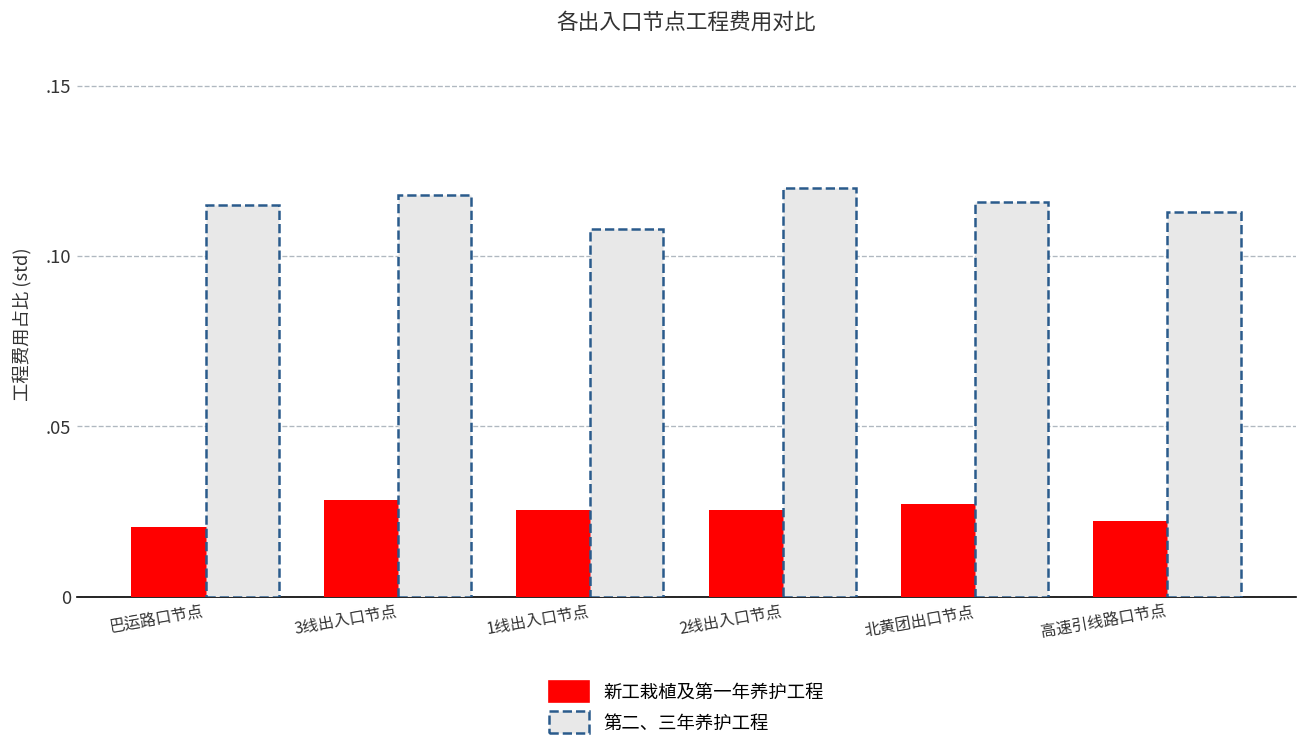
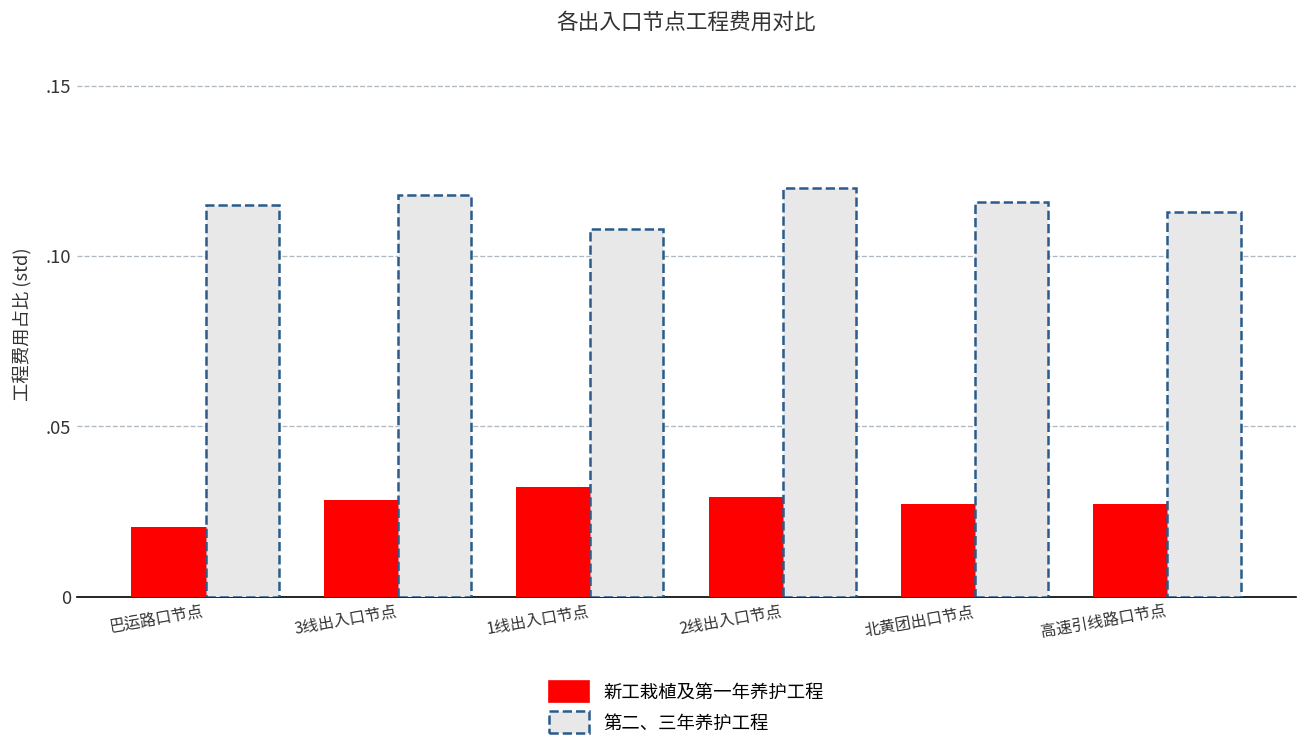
新工栽植及第一年养护工程, 1线出入口节点: .2.5 -> .3.2
新工栽植及第一年养护工程, 2线出入口节点: .2.5 -> .2.9
新工栽植及第一年养护工程, 高速引线路口节点: .2.2 -> .2.7
